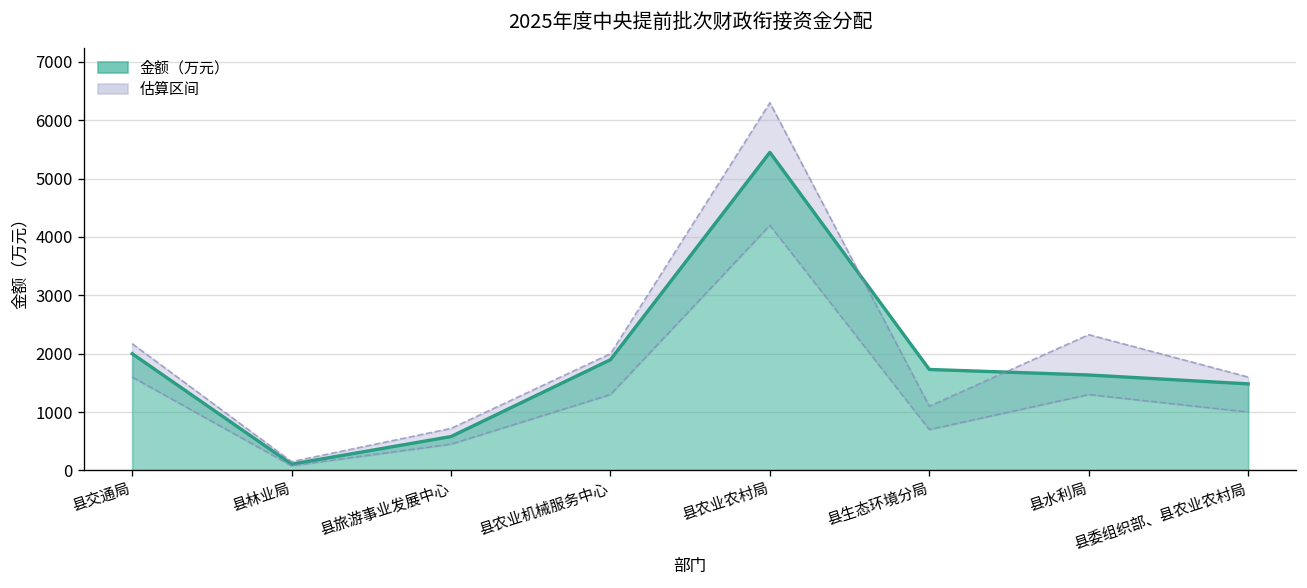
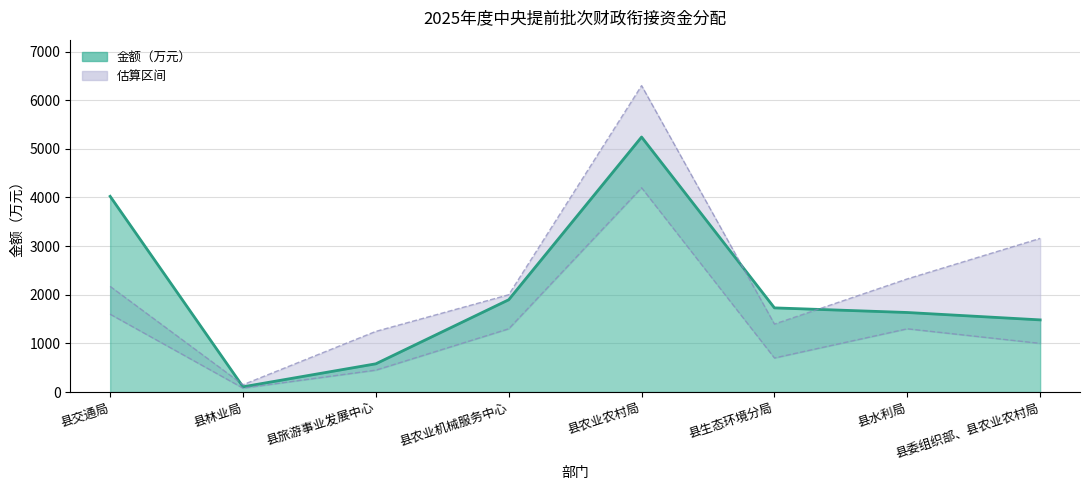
金额（万元）, 县交通局: 2000 -> 4000
估算区间, 县旅游事业发展中心: 700 -> 1200
金额（万元）, 县农业农村局: 5500 -> 5200
估算区间, 县生态环境分局: 1100 -> 1400
估算区间, 县委组织部、县农业农村局: 1600 -> 3200
